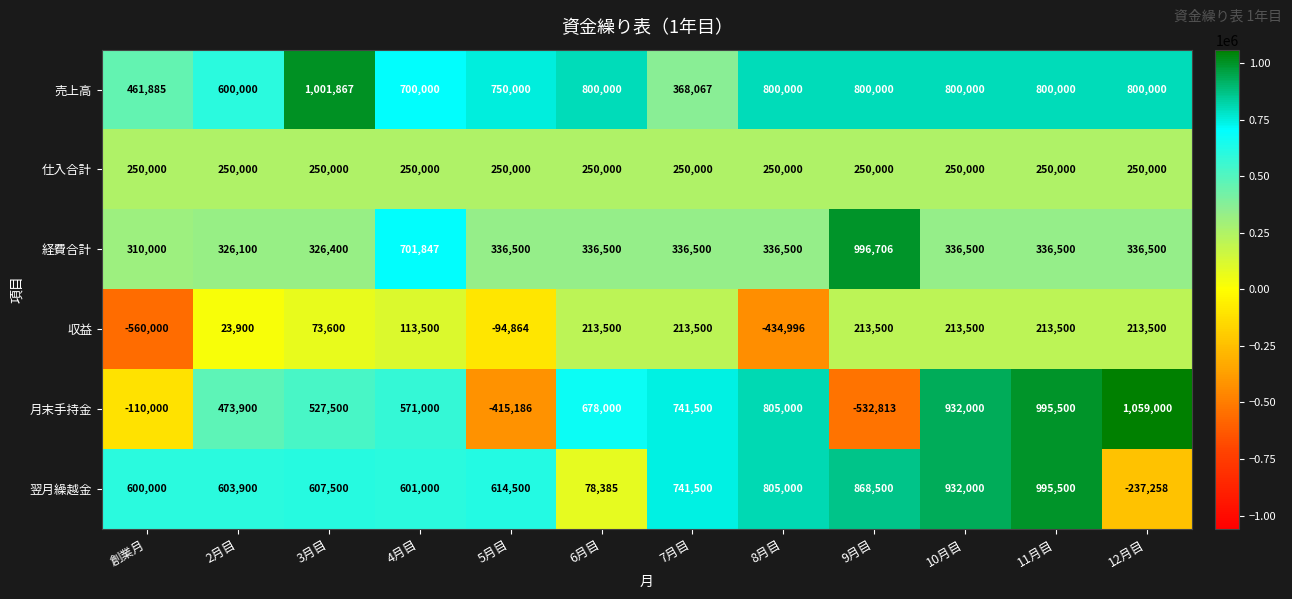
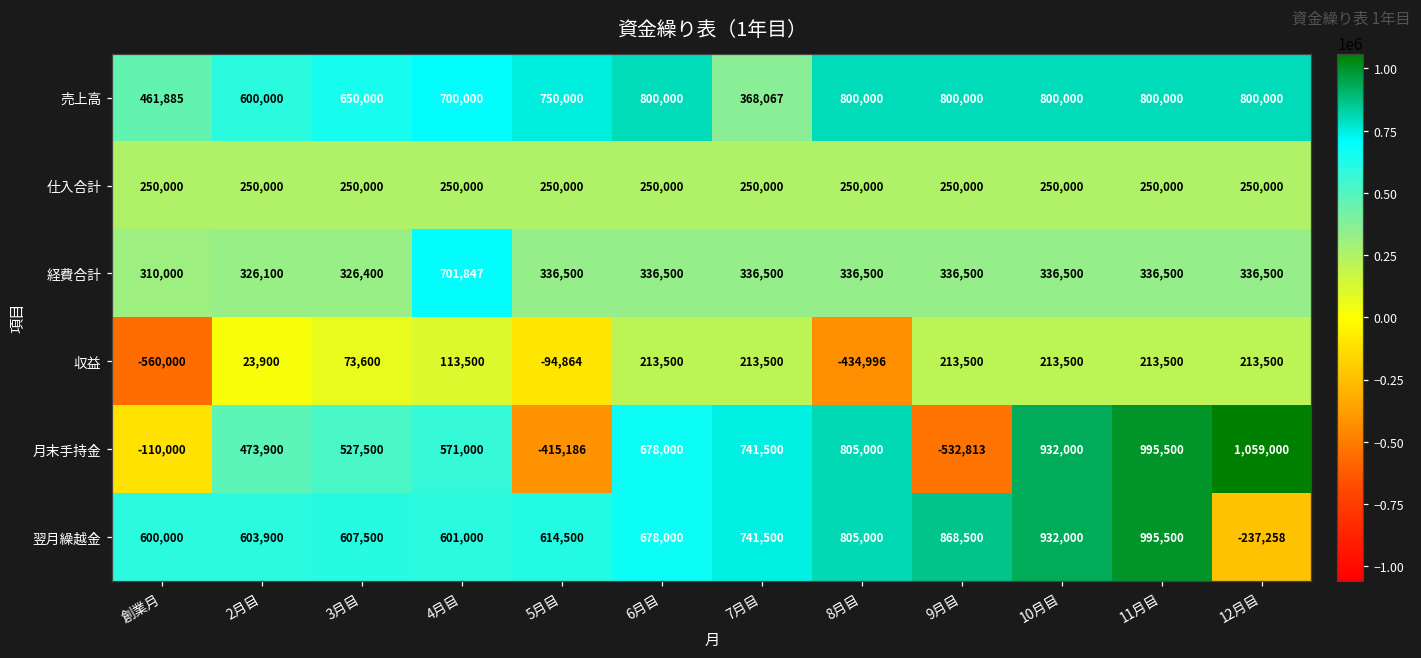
売上高, 3月目: 1,001,867 -> 650,000
経費合計, 9月目: 996,706 -> 336,500
翌月繰越金, 6月目: 78,385 -> 678,000
